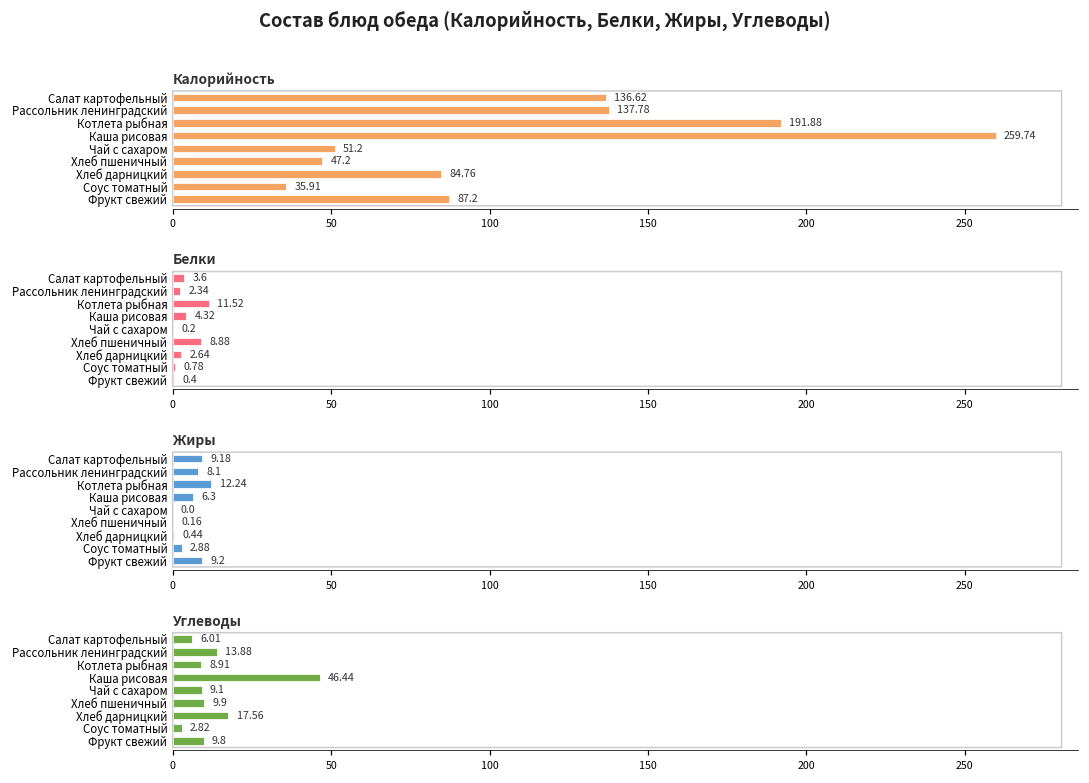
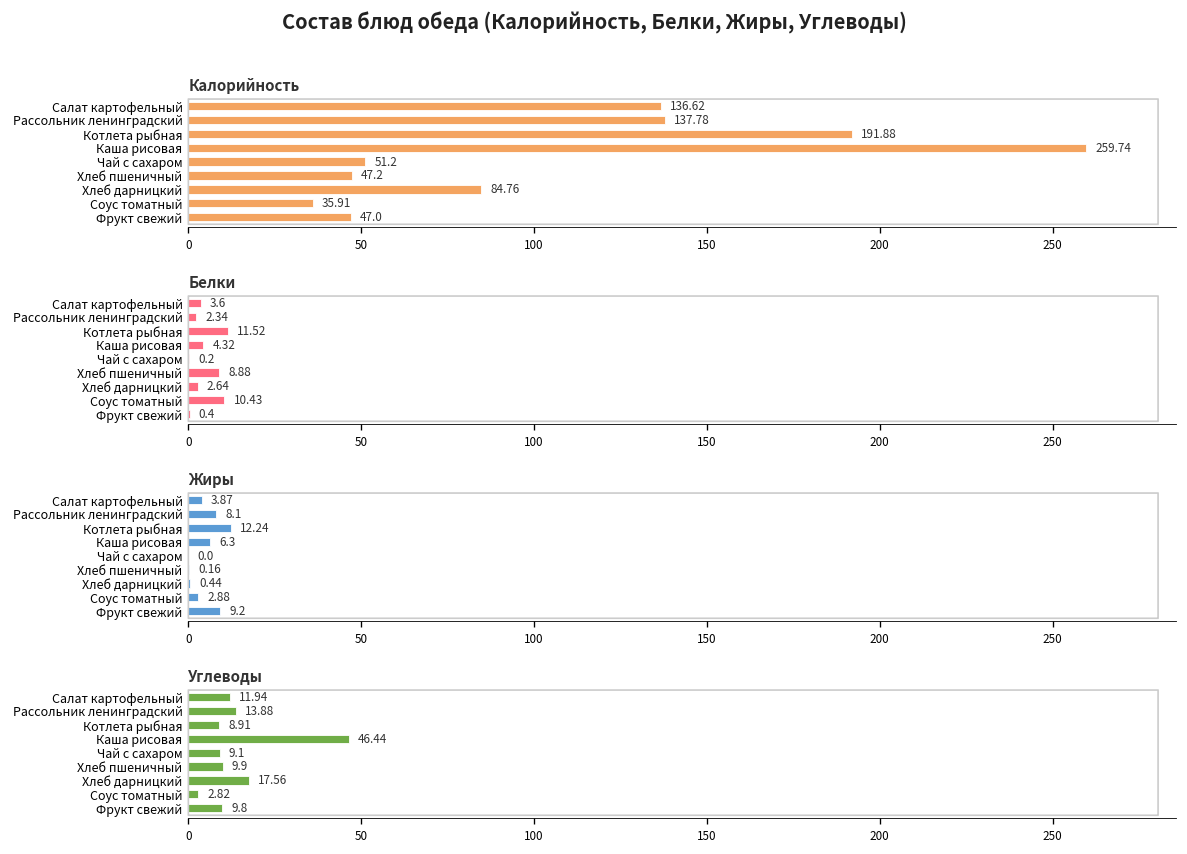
Калорийность, Фрукт свежий: 87.2 -> 47.0
Белки, Соус томатный: 0.78 -> 10.43
Жиры, Салат картофельный: 9.18 -> 3.87
Углеводы, Салат картофельный: 6.01 -> 11.94
